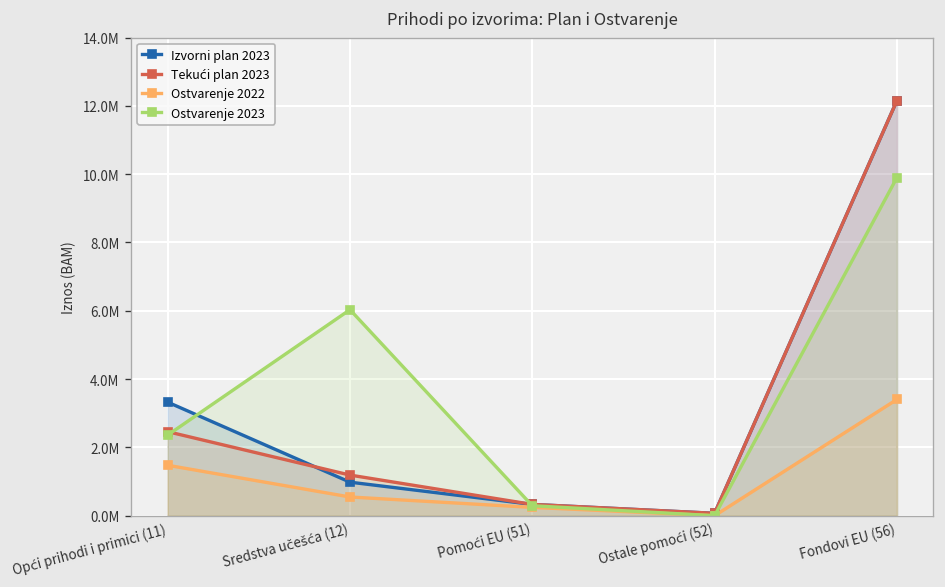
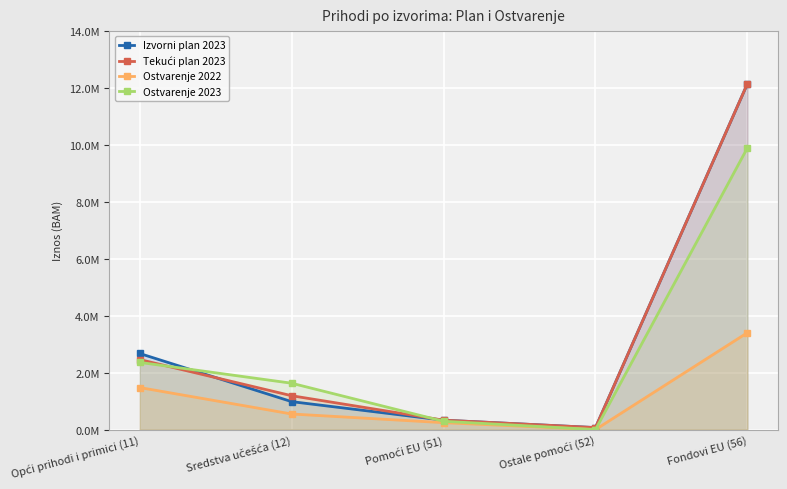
Izvorni plan 2023, Opći prihodi i primici (11): 3300000 -> 2700000
Ostvarenje 2023, Sredstva učešća (12): 6000000 -> 1600000
